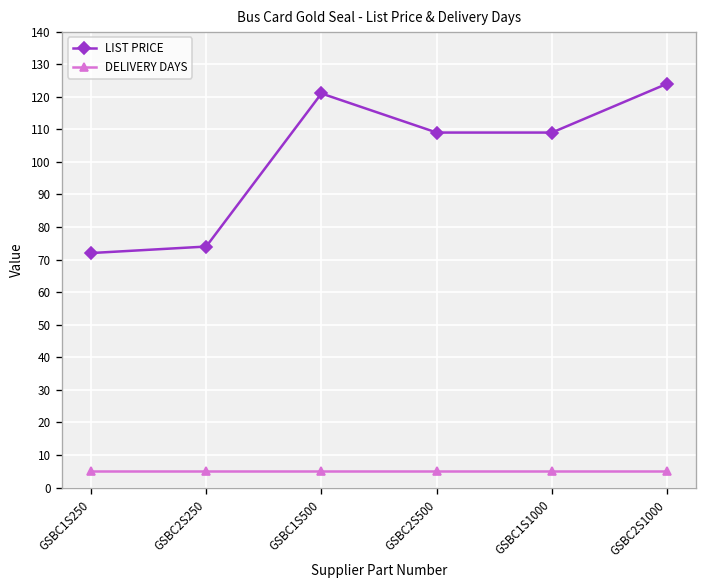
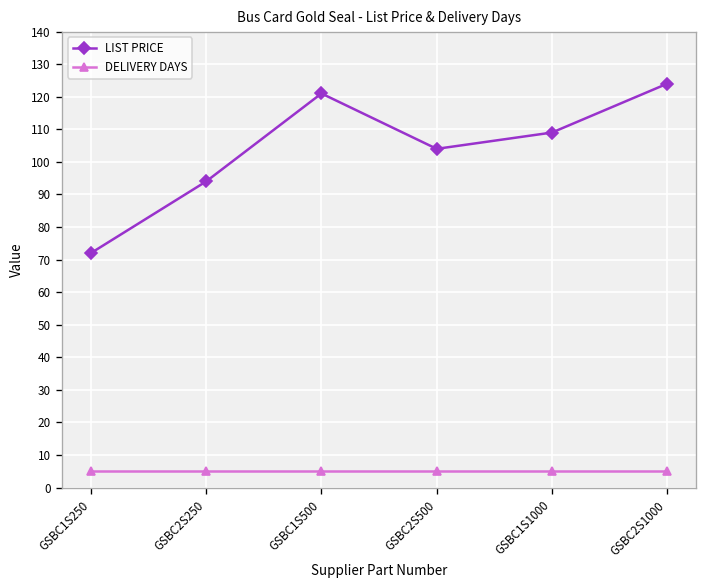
LIST PRICE, GSBC2S250: 74 -> 94
LIST PRICE, GSBC2S500: 109 -> 104
